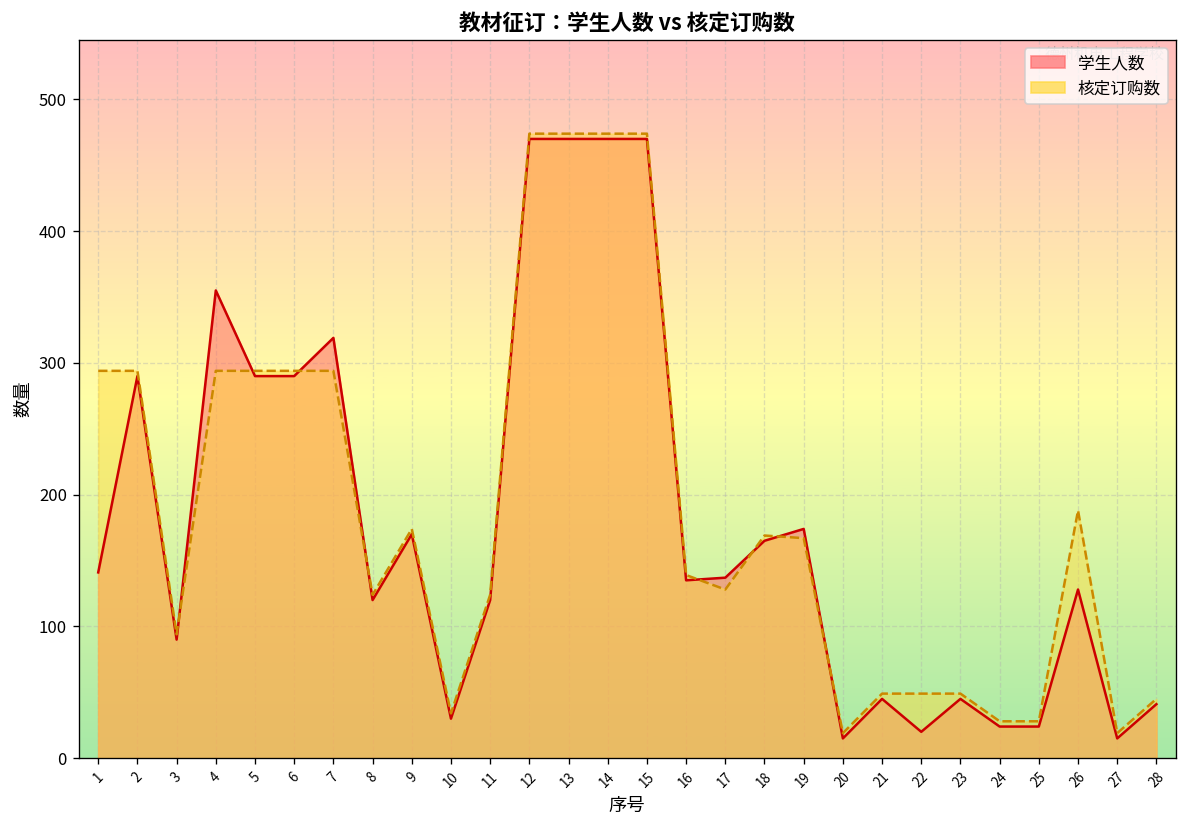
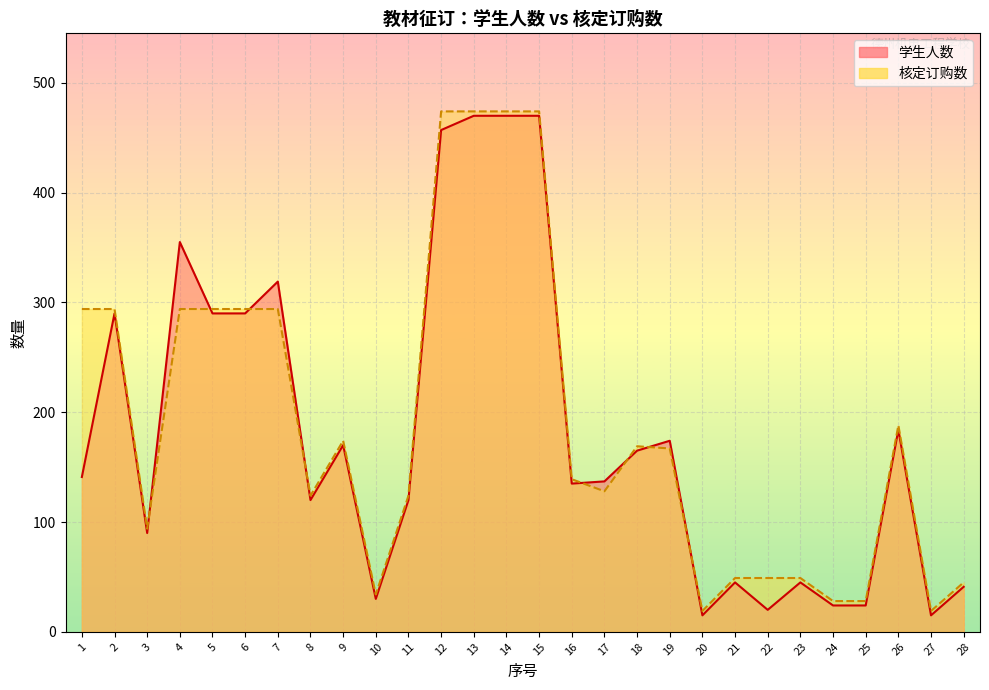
学生人数, 12: 470 -> 457
学生人数, 26: 128 -> 184
